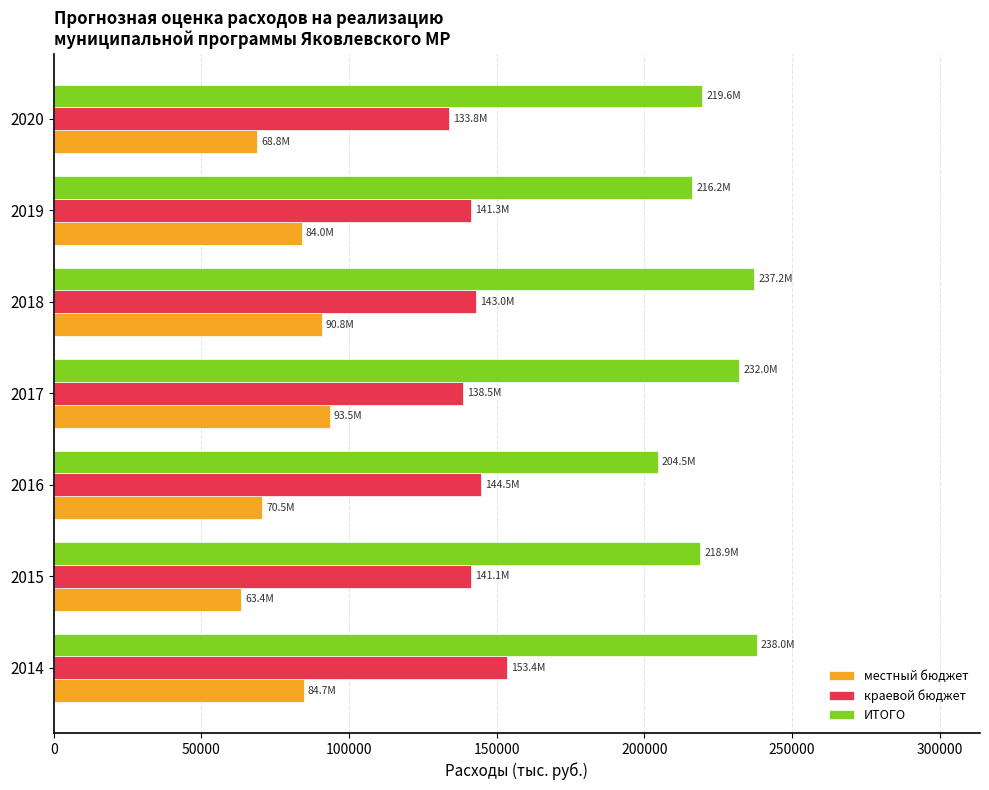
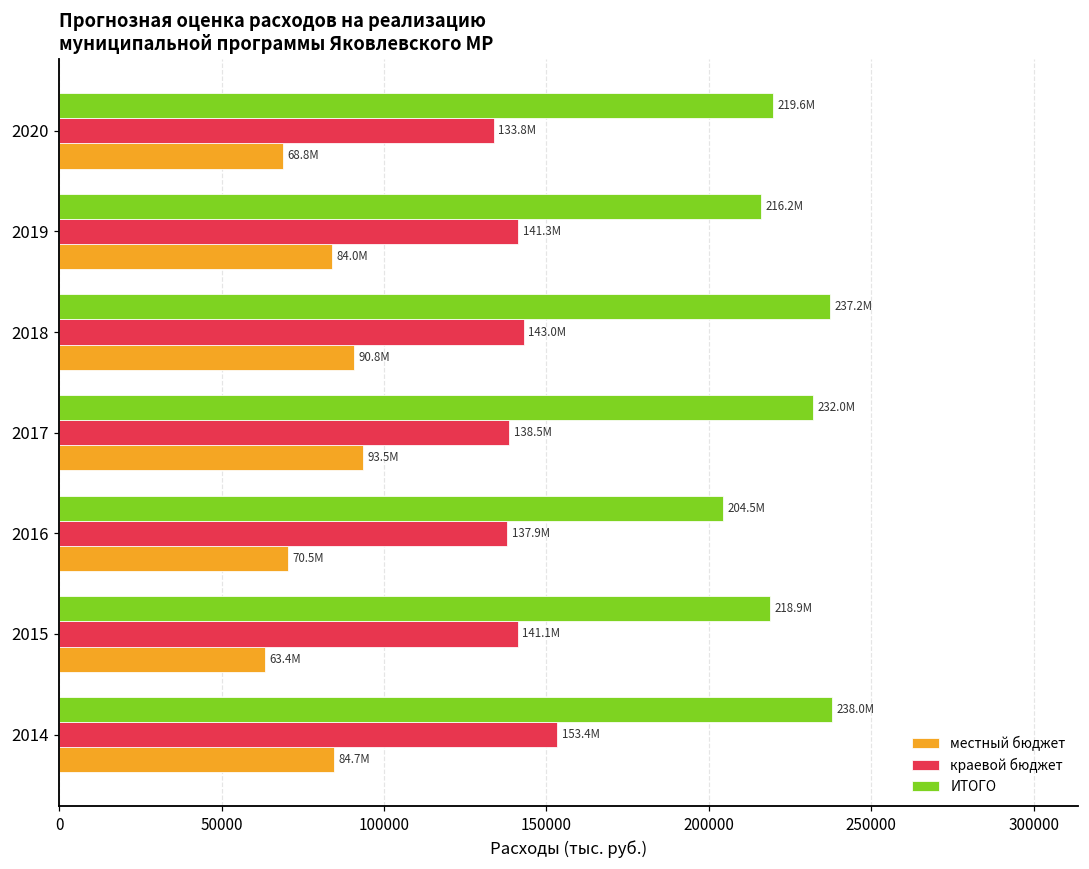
краевой бюджет, 2016: 144.5M -> 137.9M
